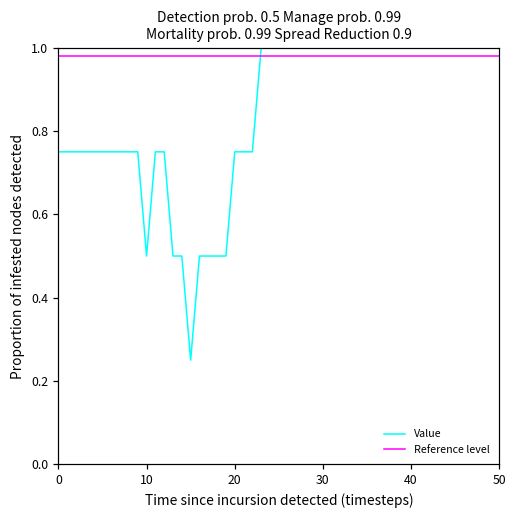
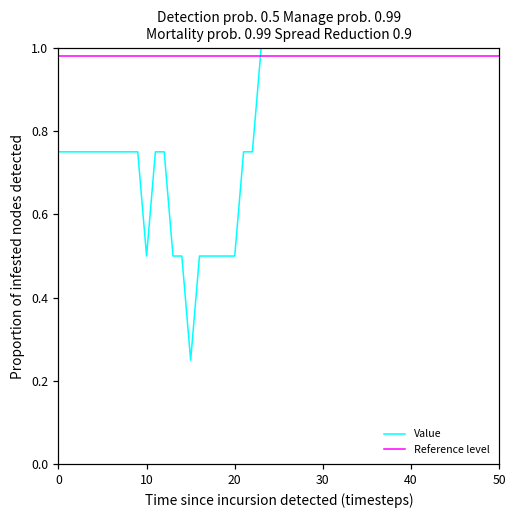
20: 0.75 -> 0.50
